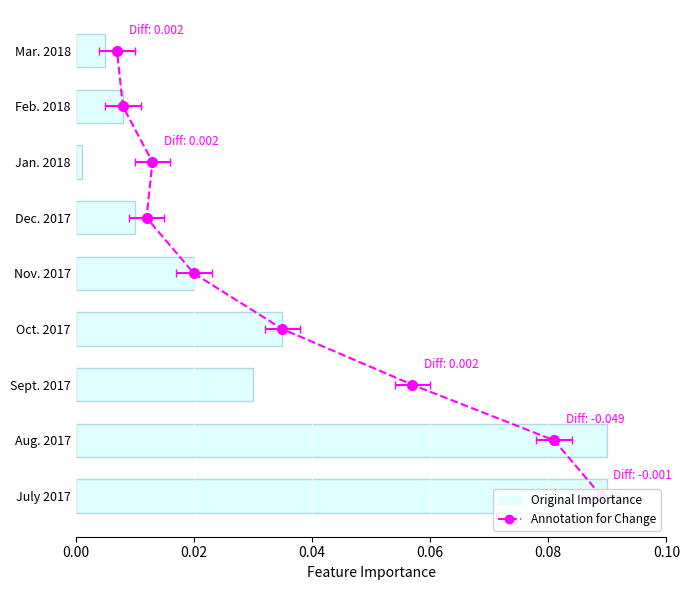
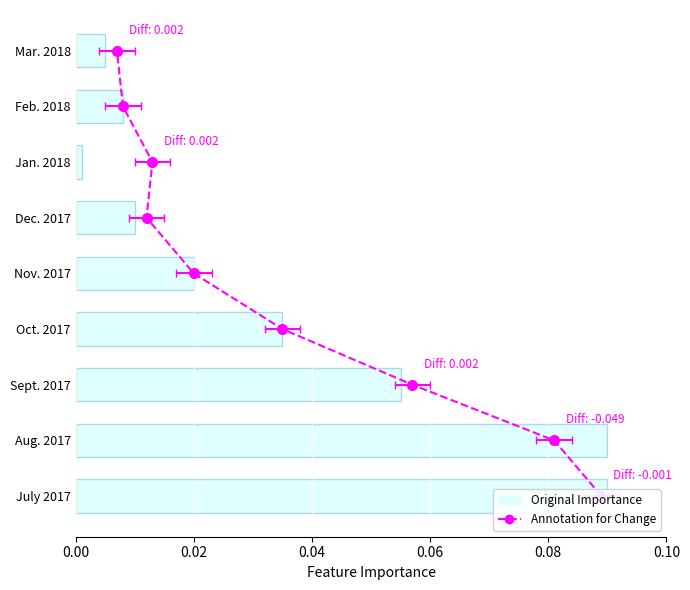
Original Importance, Sept. 2017: 0.030 -> 0.055
